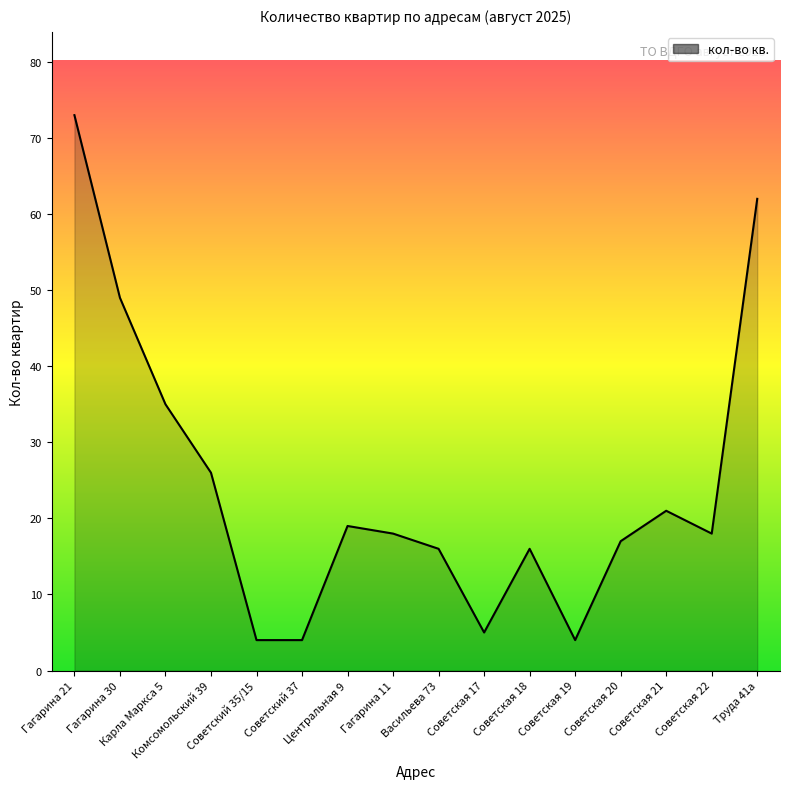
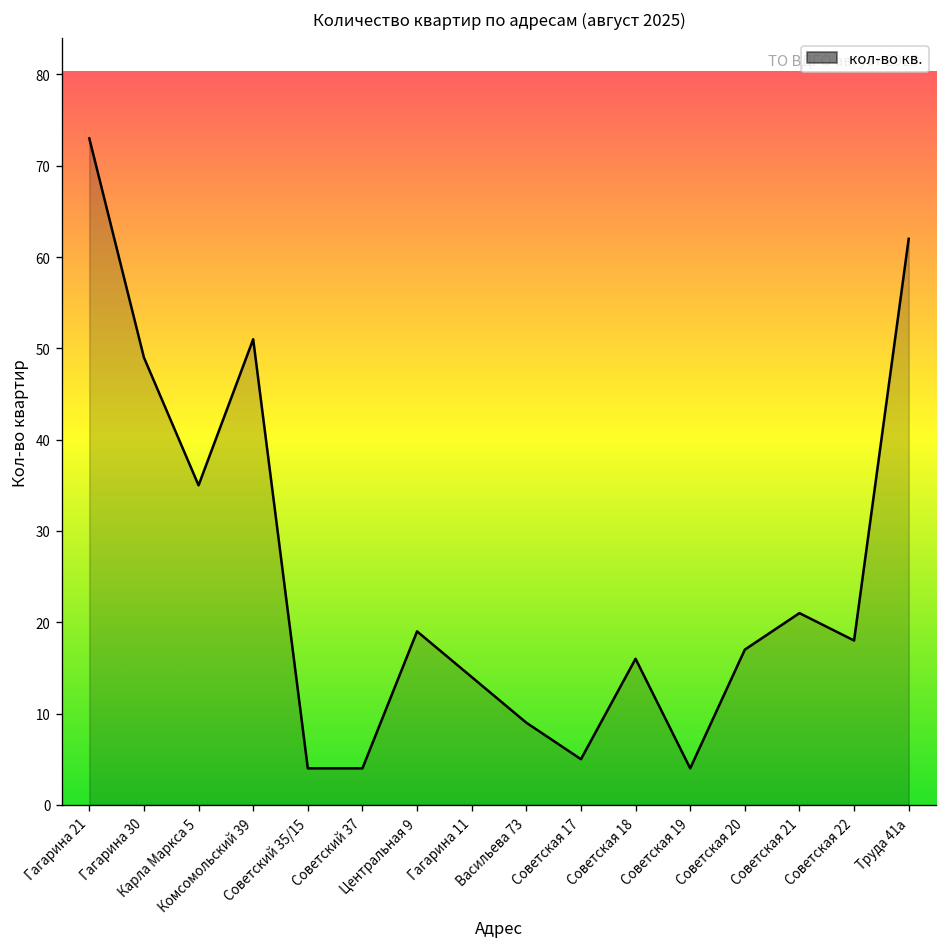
Комсомольский 39: 26 -> 51
Гагарина 11: 18 -> 14
Васильева 73: 16 -> 9
